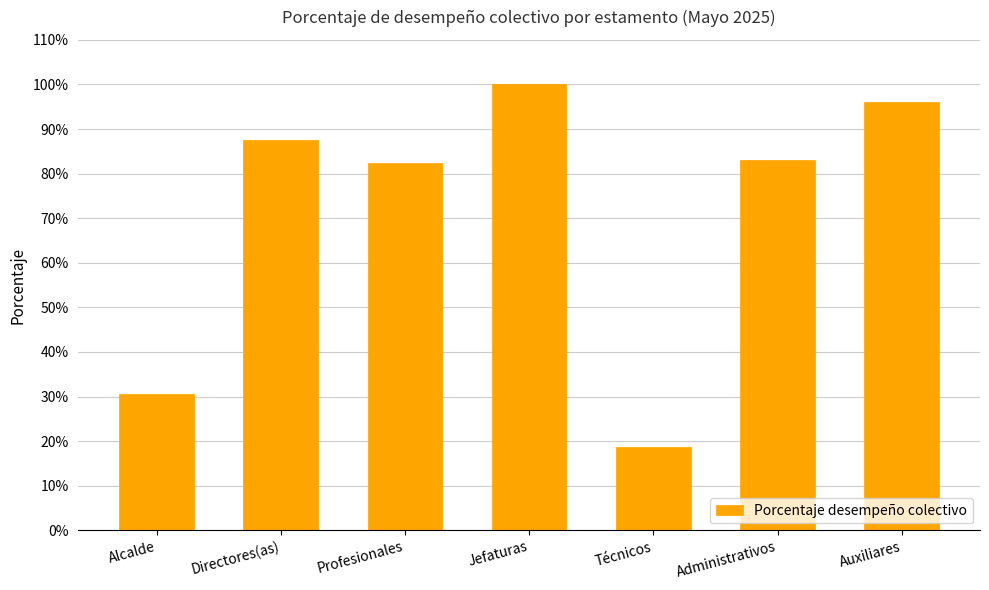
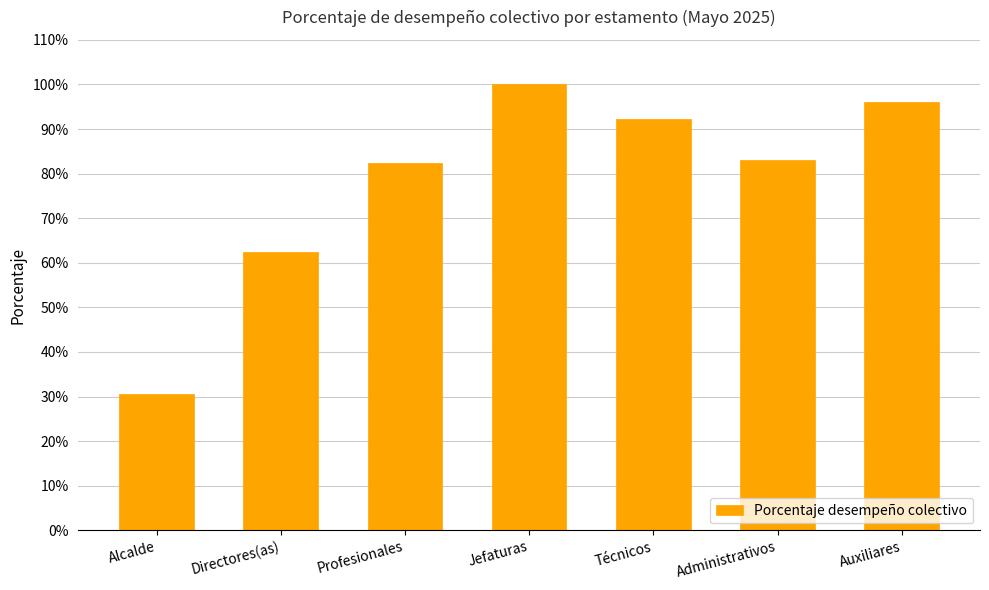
Directores(as): 88% -> 63%
Técnicos: 19% -> 92%
